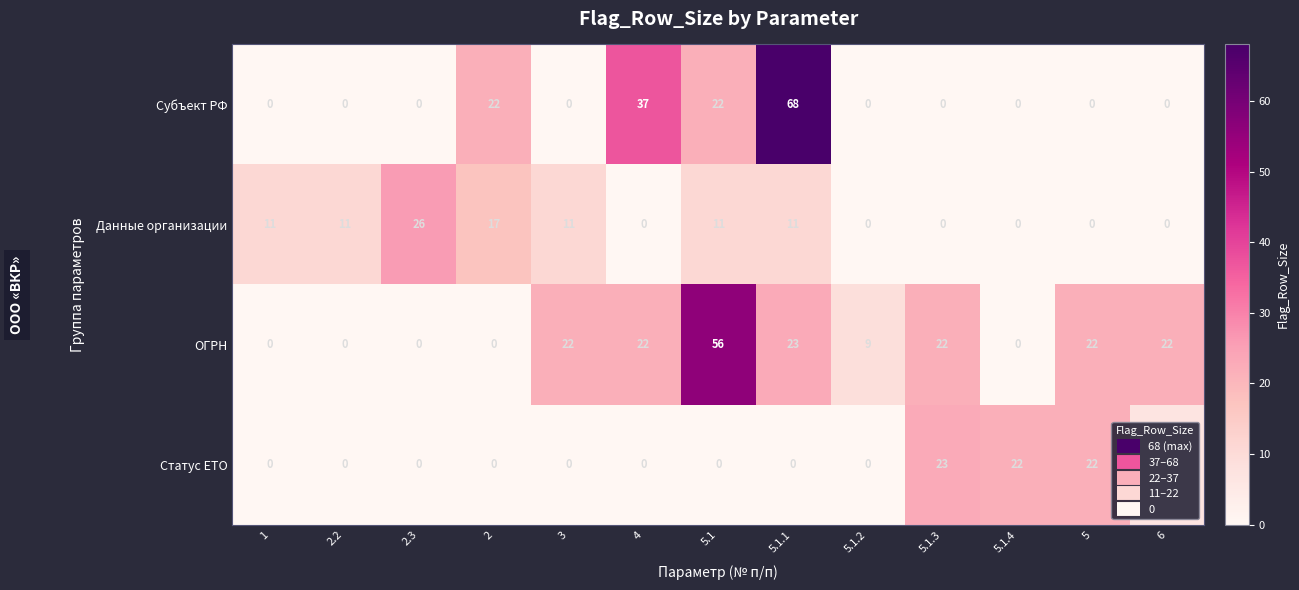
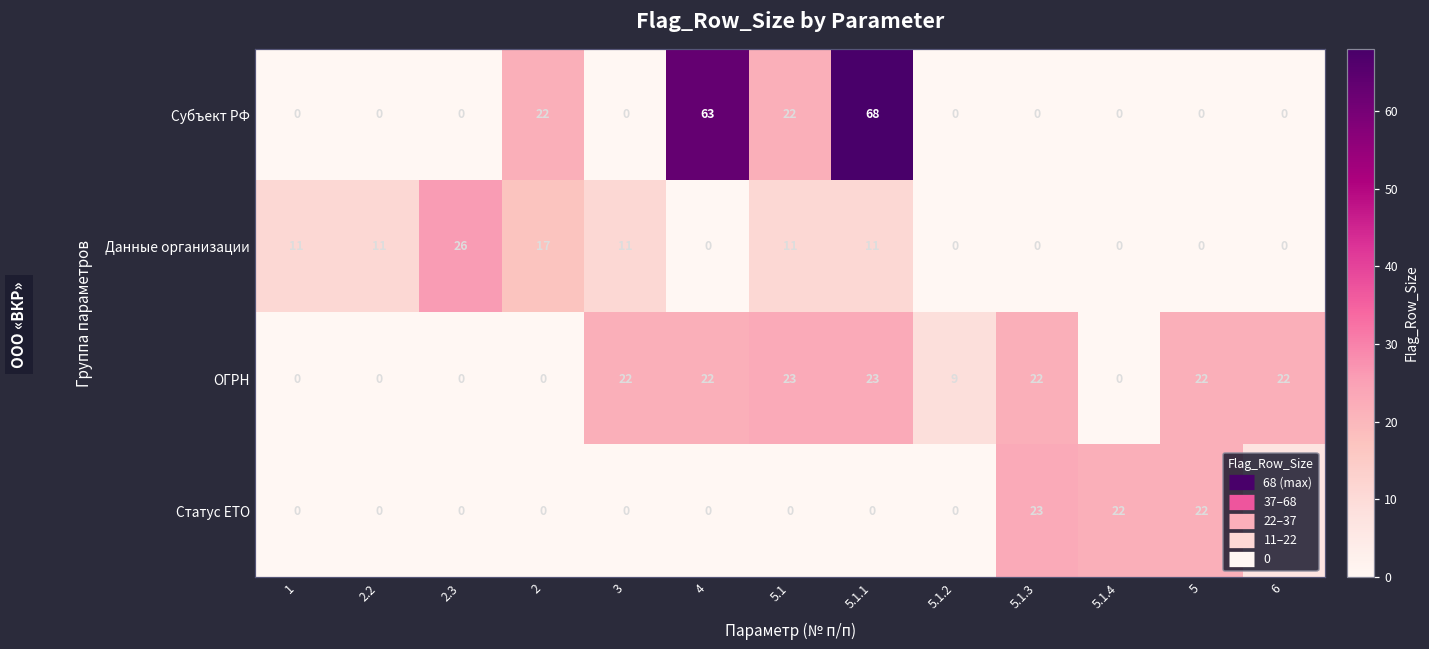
Субъект РФ, 4: 37 -> 63
ОГРН, 5.1: 56 -> 23
